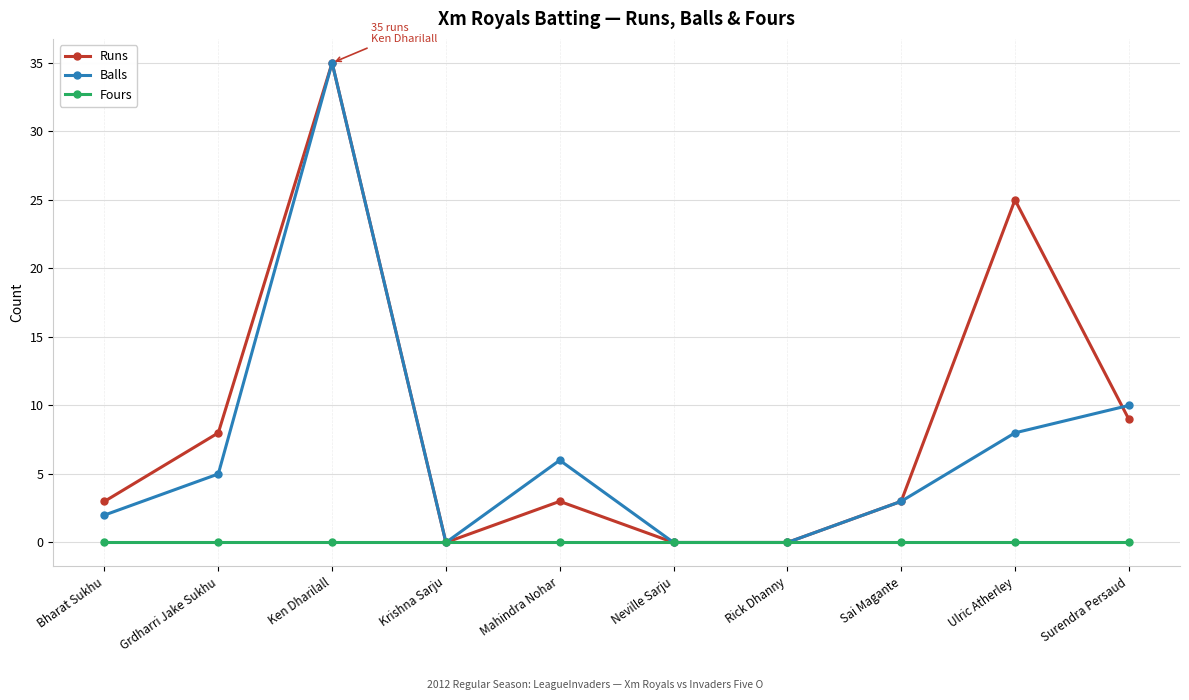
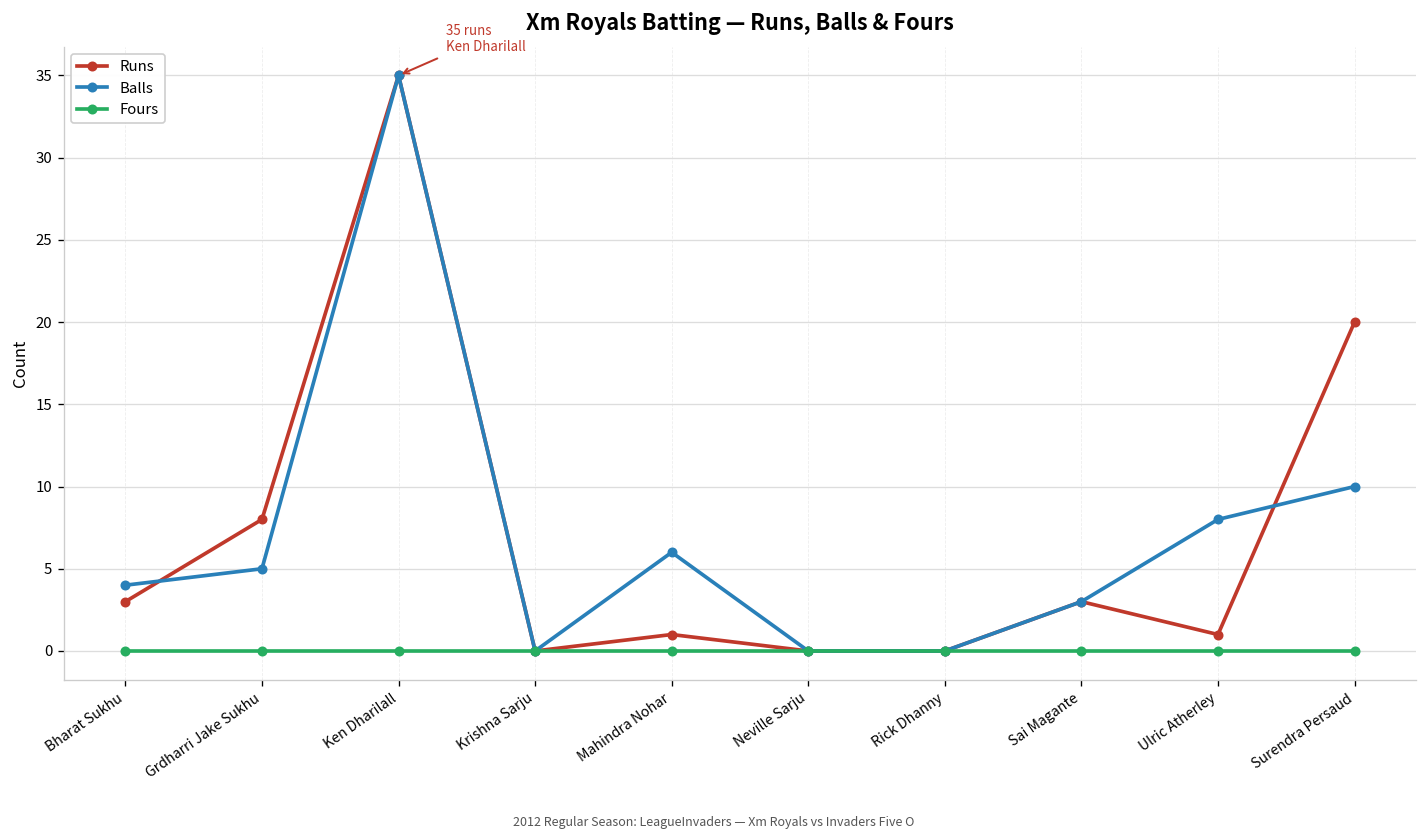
Balls, Bharat Sukhu: 2 -> 4
Runs, Mahindra Nohar: 3 -> 1
Runs, Ulric Atherley: 25 -> 1
Runs, Surendra Persaud: 9 -> 20
